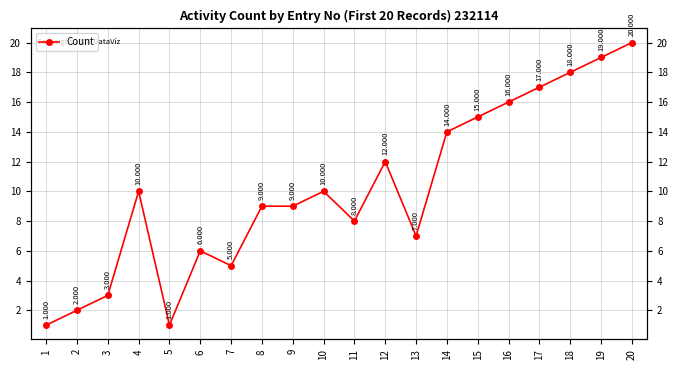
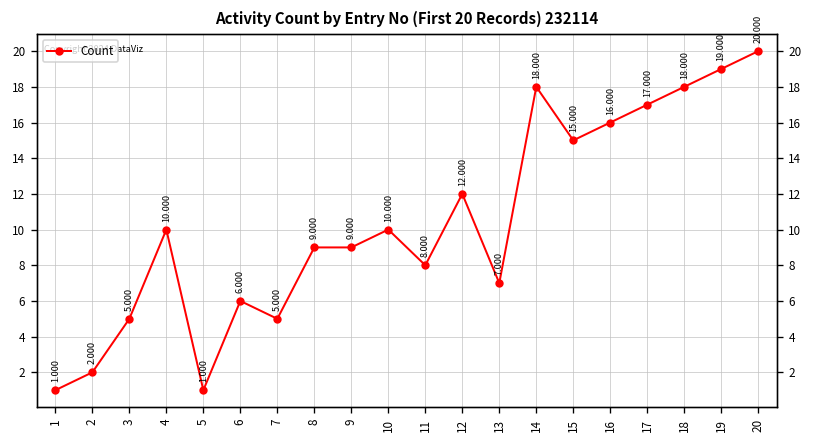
3: 3.000 -> 5.000
14: 14.000 -> 18.000
